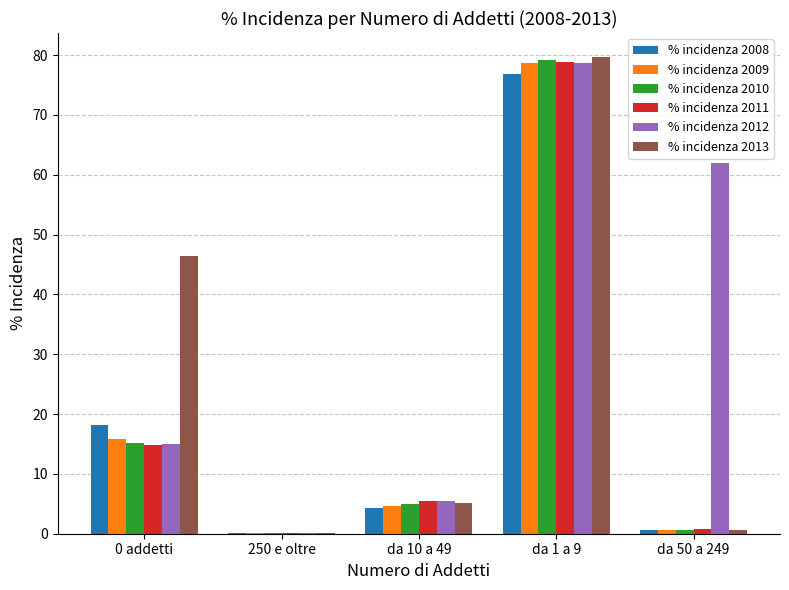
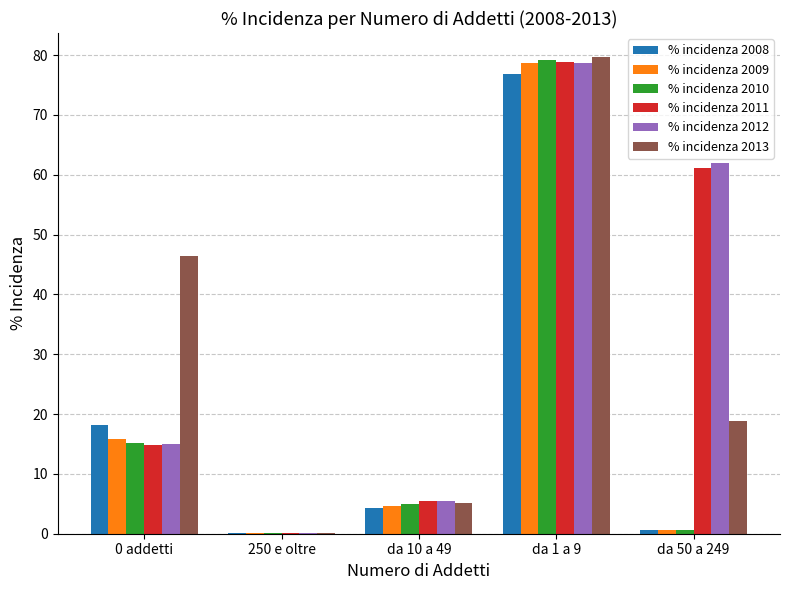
% incidenza 2011, da 50 a 249: 1 -> 61
% incidenza 2013, da 50 a 249: 1 -> 19
